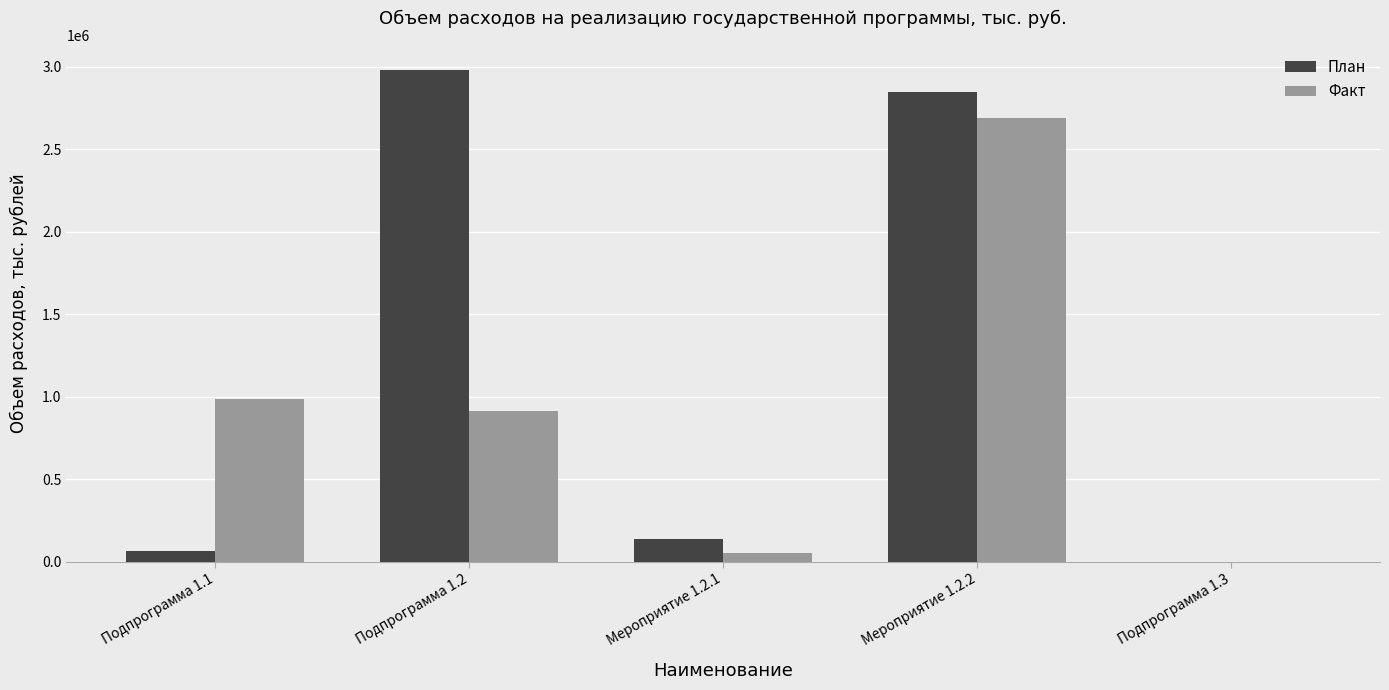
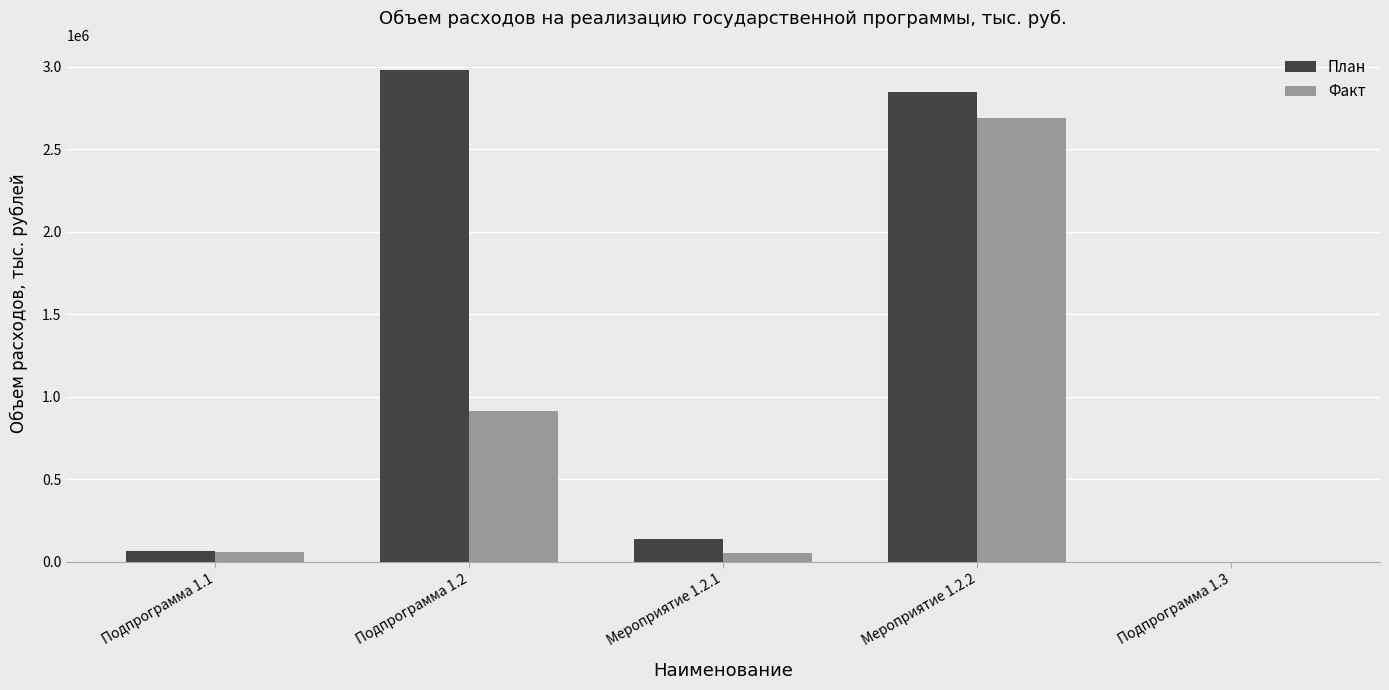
Факт, Подпрограмма 1.1: 990000 -> 60000
